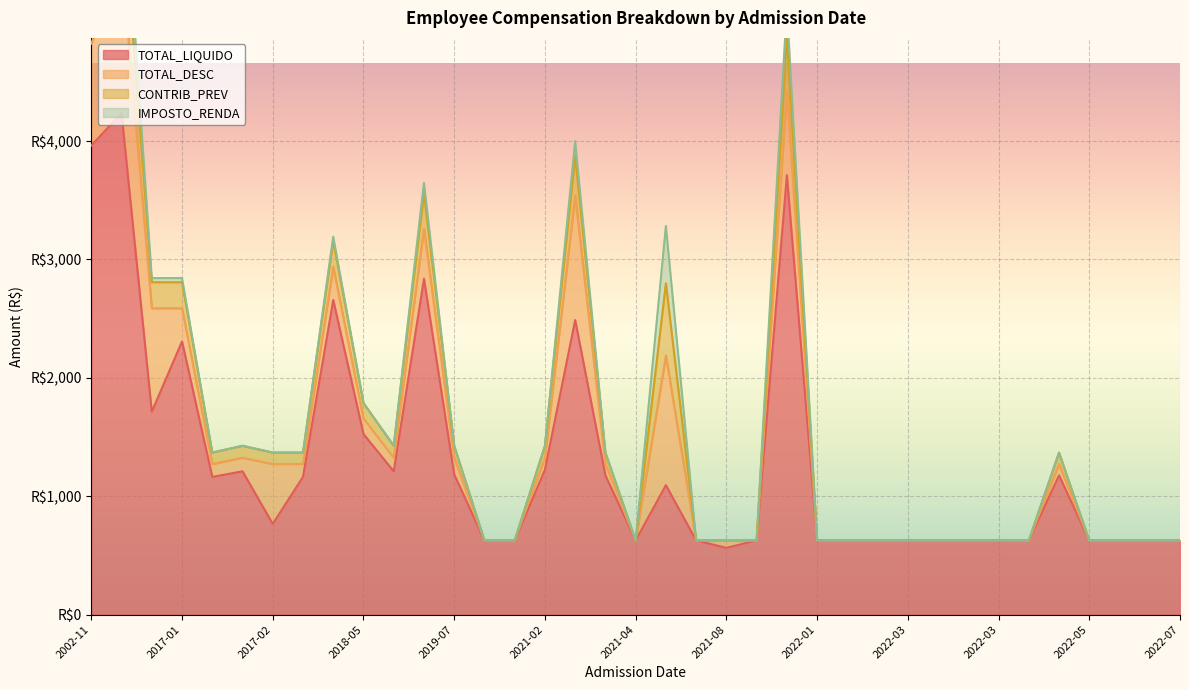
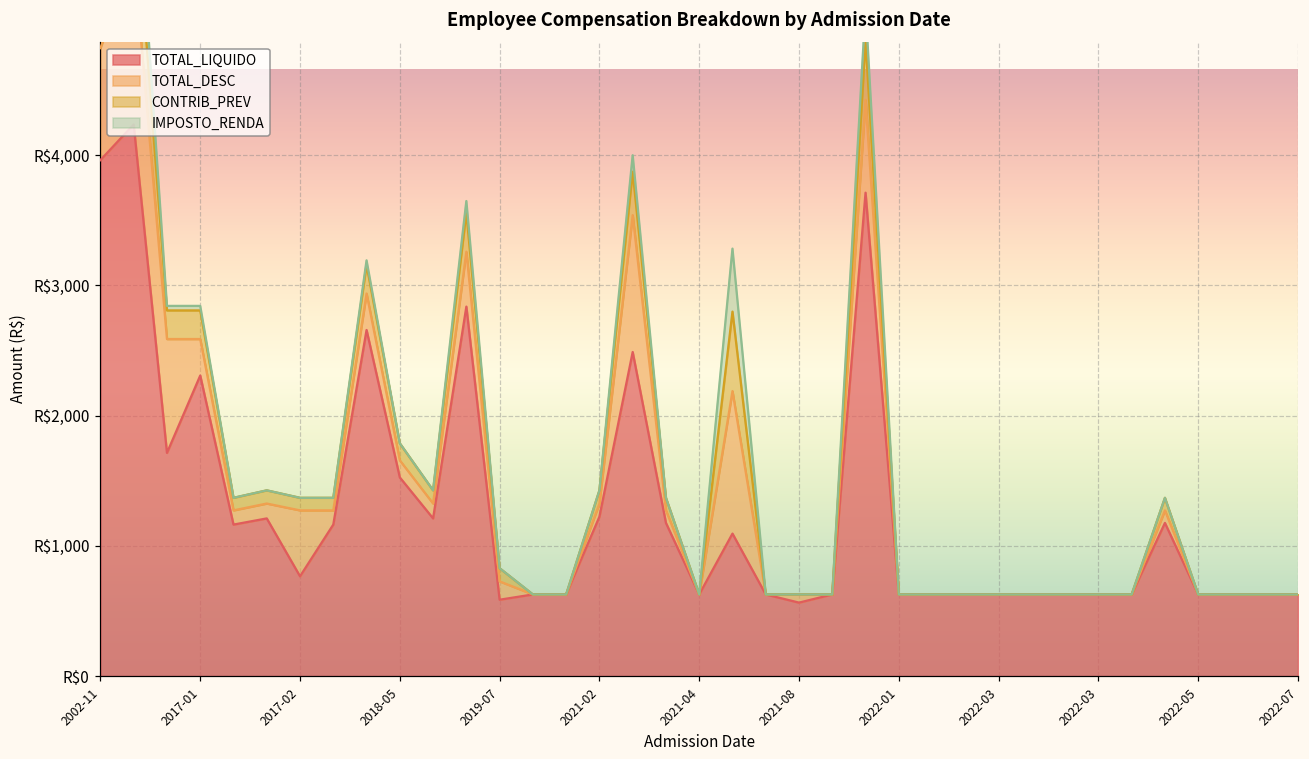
TOTAL_LIQUIDO, 2019-07: R$1,180 -> R$590
